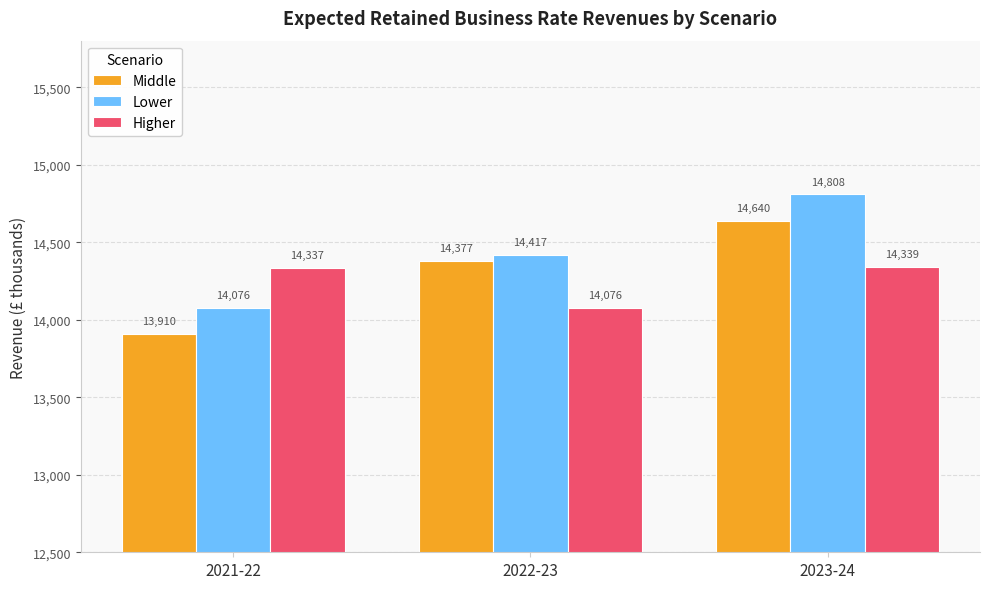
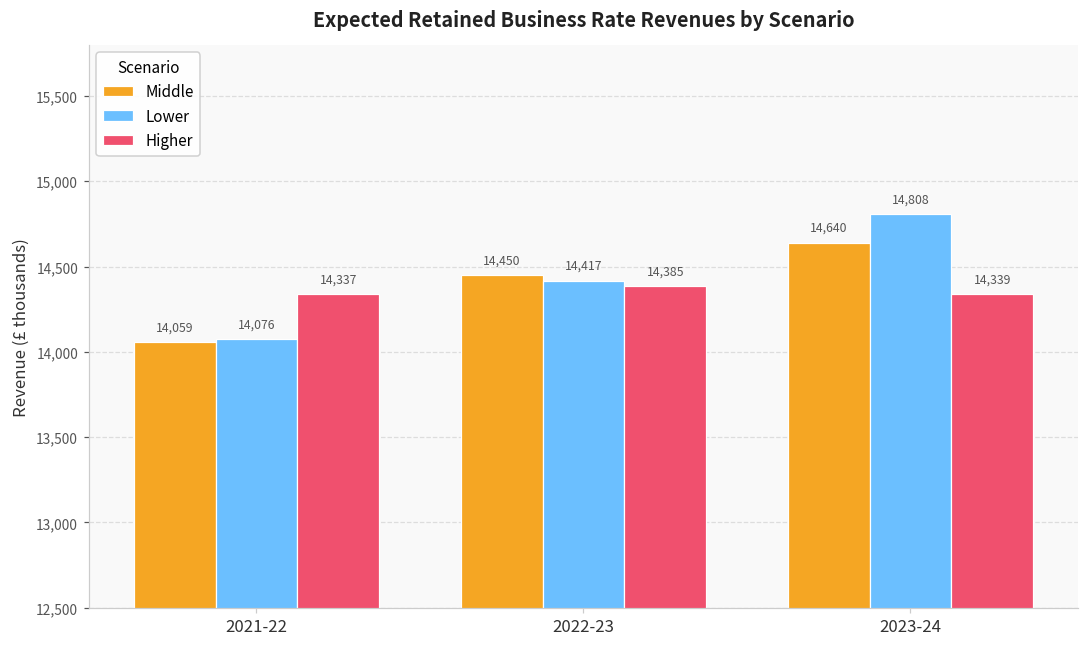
Middle, 2021-22: 13,910 -> 14,059
Middle, 2022-23: 14,377 -> 14,450
Higher, 2022-23: 14,076 -> 14,385
